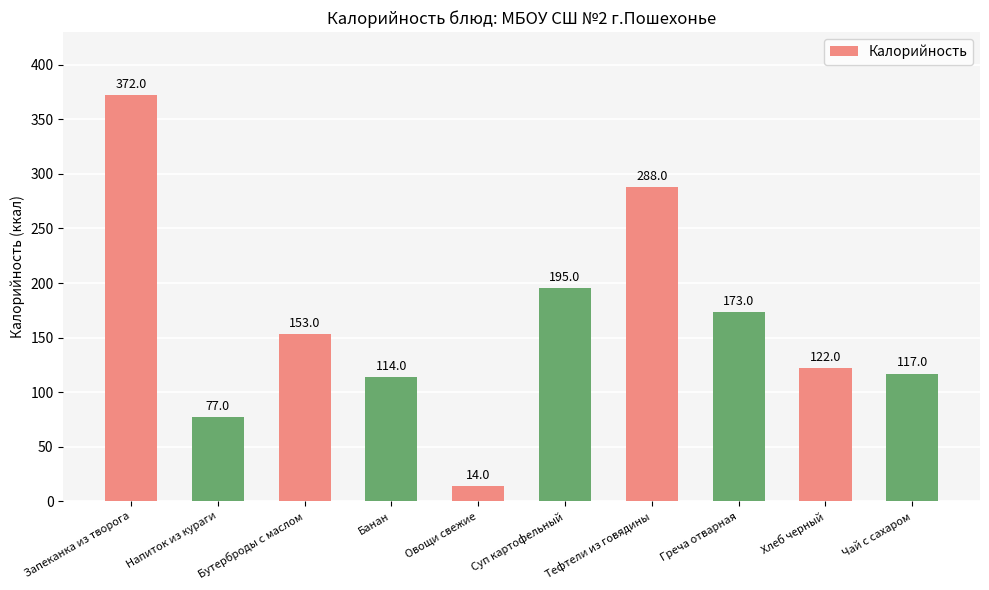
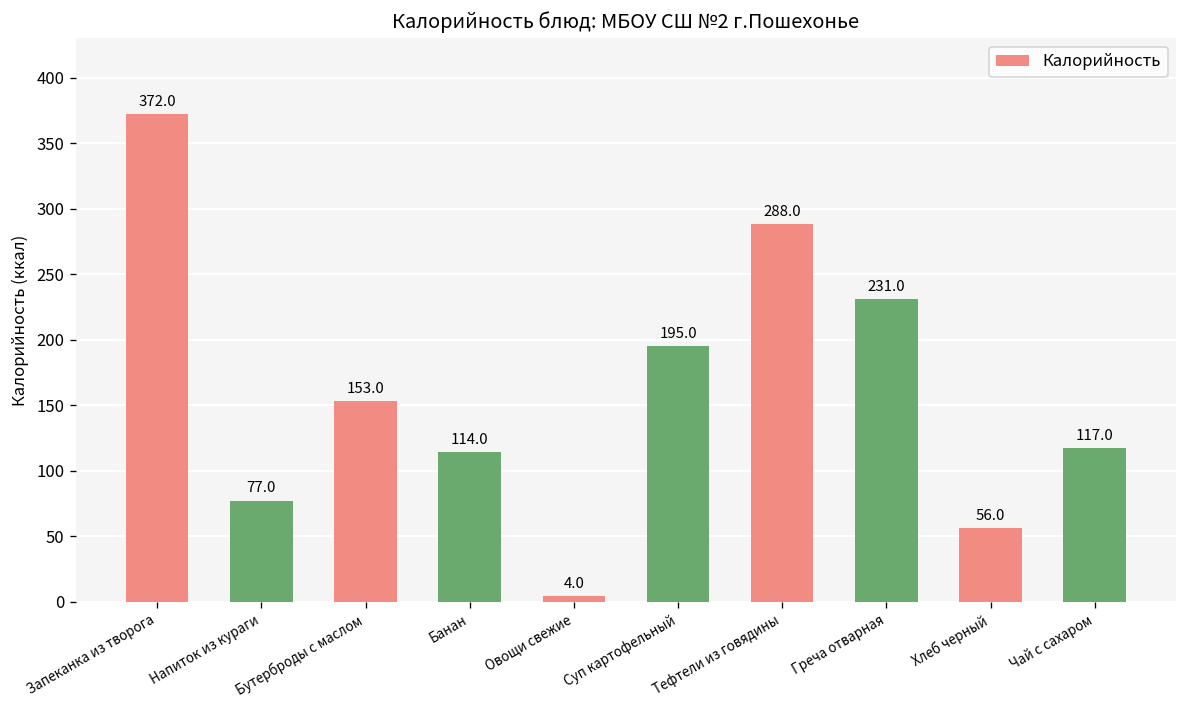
Овощи свежие: 14.0 -> 4.0
Греча отварная: 173.0 -> 231.0
Хлеб черный: 122.0 -> 56.0
